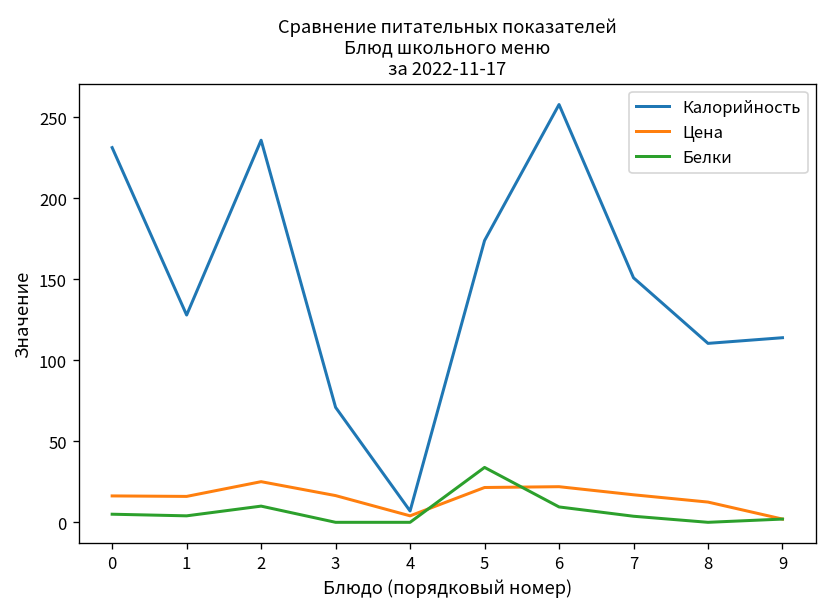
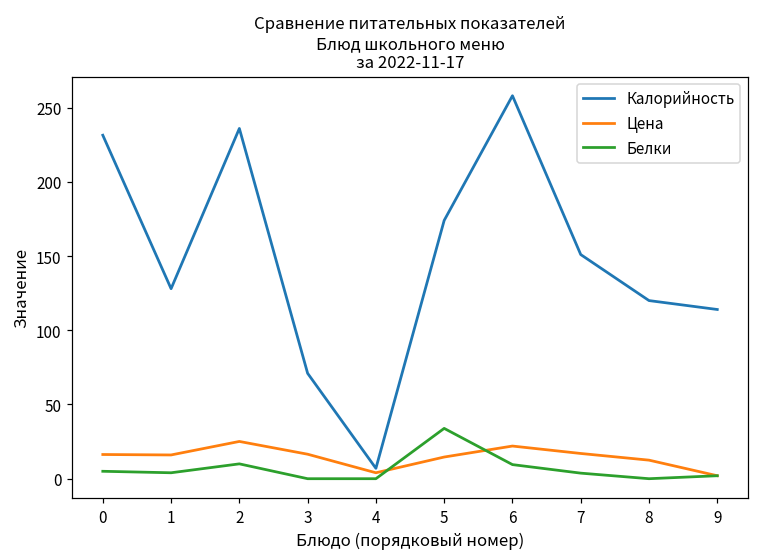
Цена, 5: 22 -> 15
Калорийность, 8: 111 -> 120
